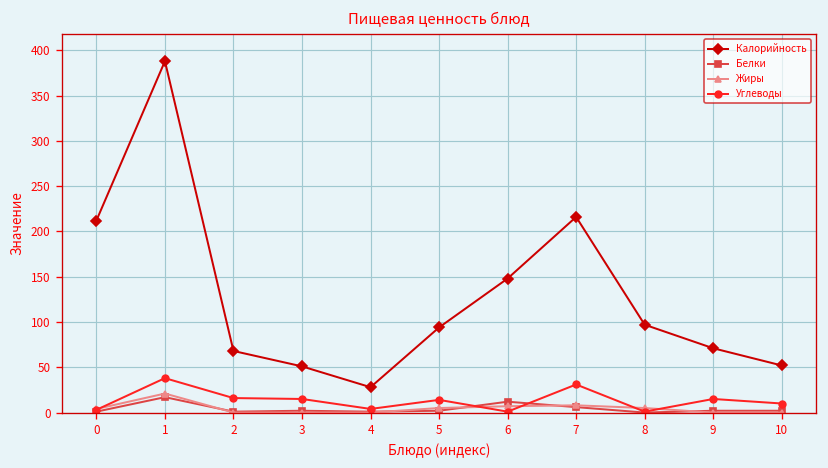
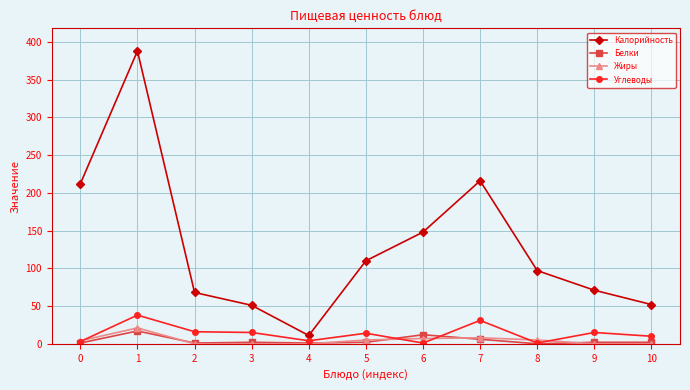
Калорийность, 4: 30 -> 10
Калорийность, 5: 90 -> 110
